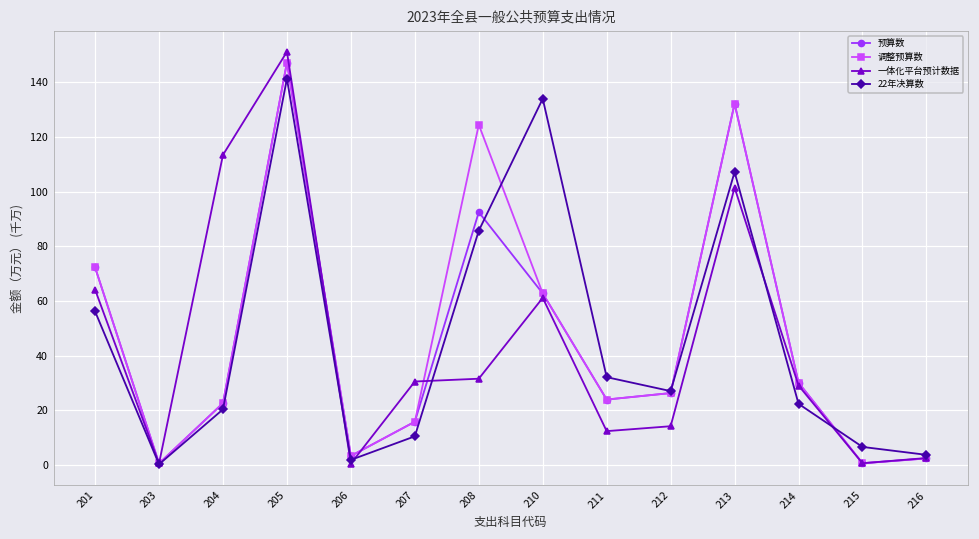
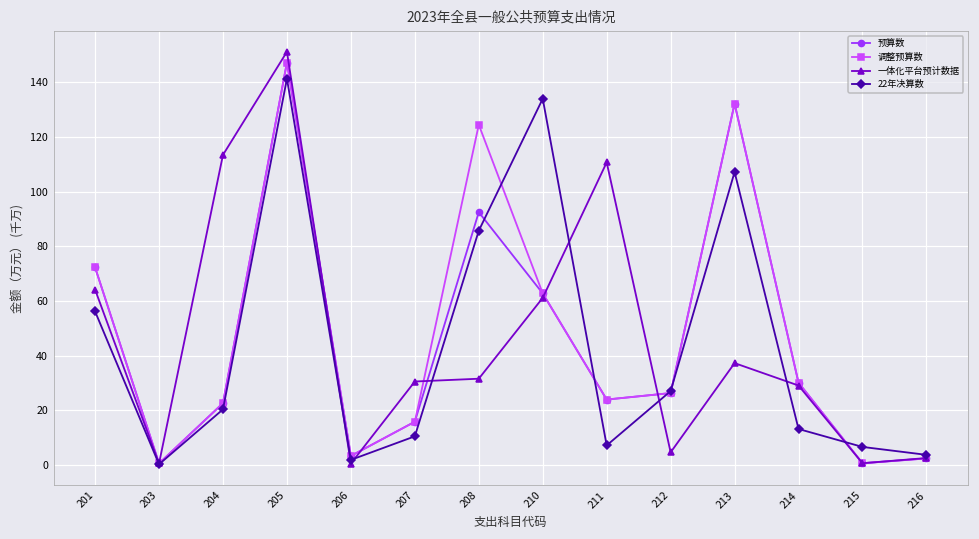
一体化平台预计数据, 211: 12 -> 111
22年决算数, 211: 32 -> 7
一体化平台预计数据, 212: 14 -> 5
一体化平台预计数据, 213: 102 -> 37
22年决算数, 214: 22 -> 13
